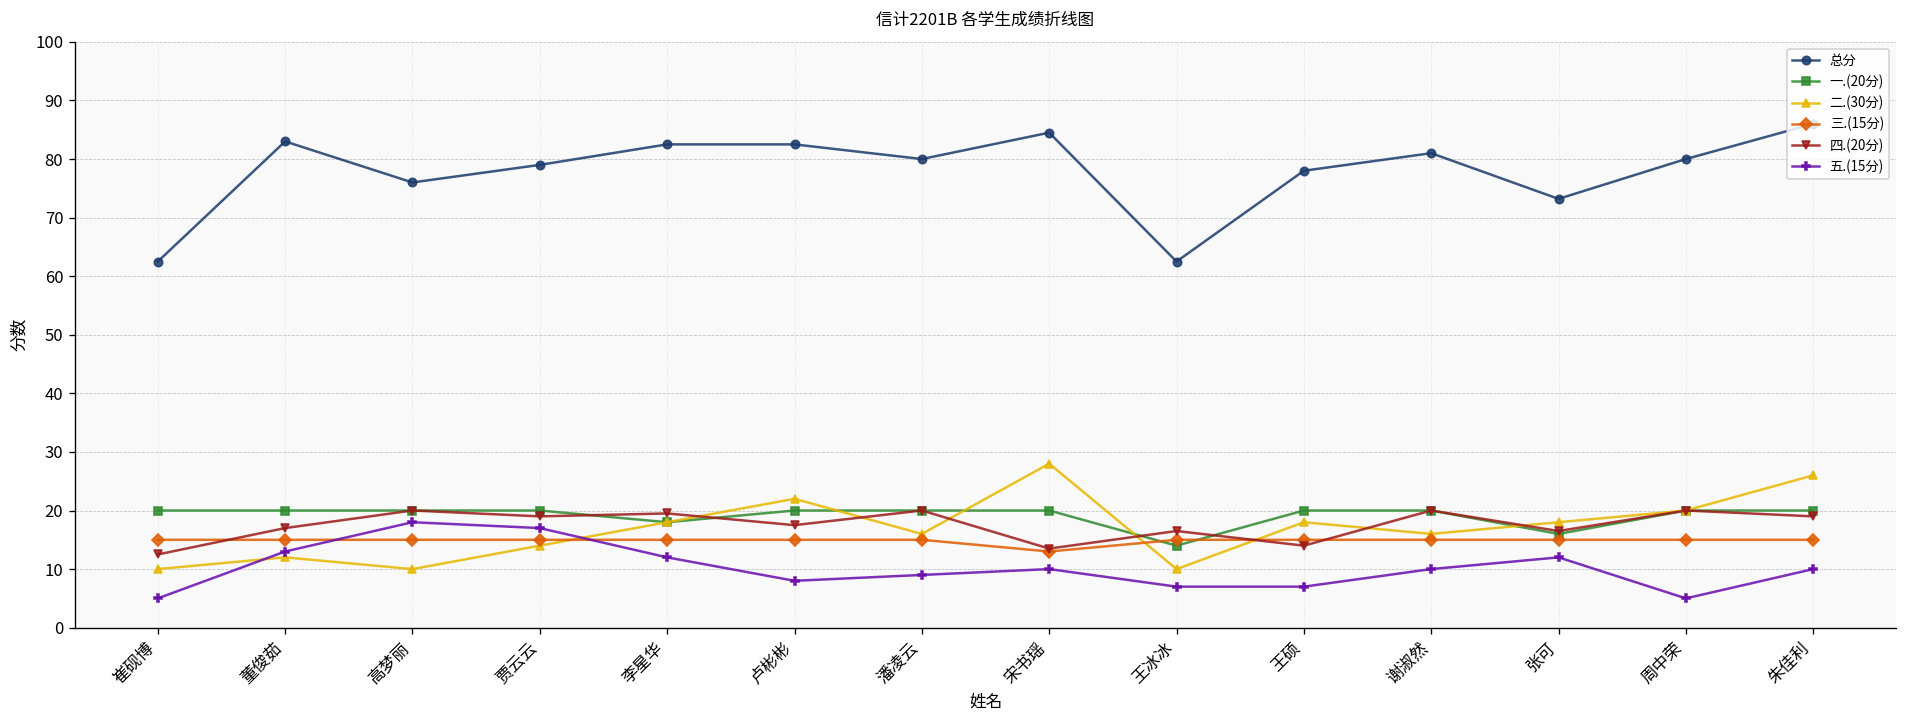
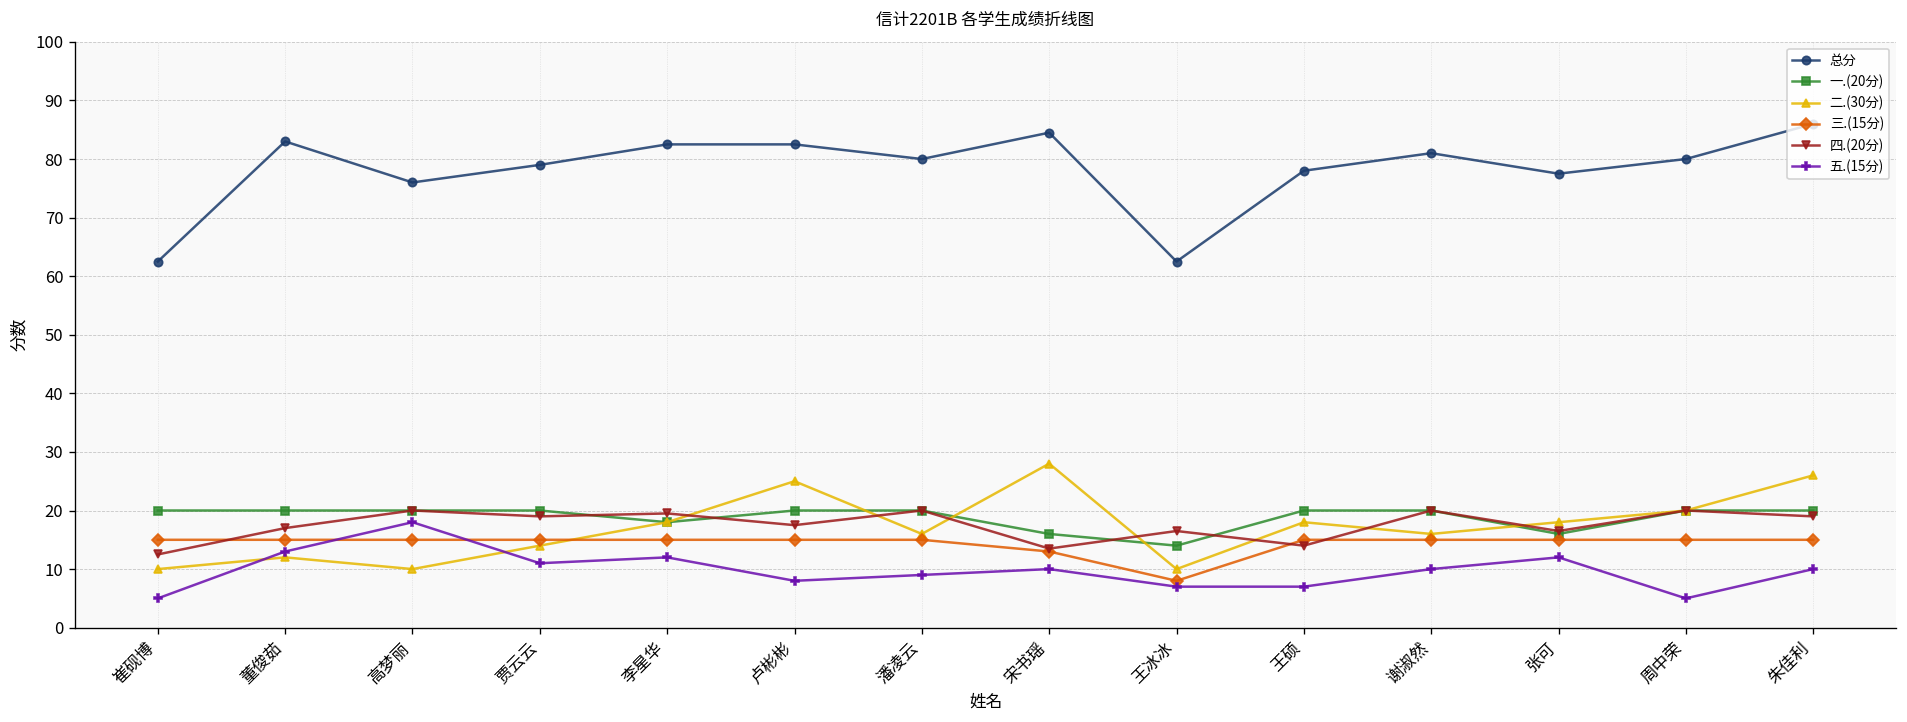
五.(15分), 贾云云: 17 -> 11
二.(30分), 卢彬彬: 22 -> 25
一.(20分), 宋书瑶: 20 -> 16
三.(15分), 王冰冰: 15 -> 8
总分, 张可: 73 -> 78
